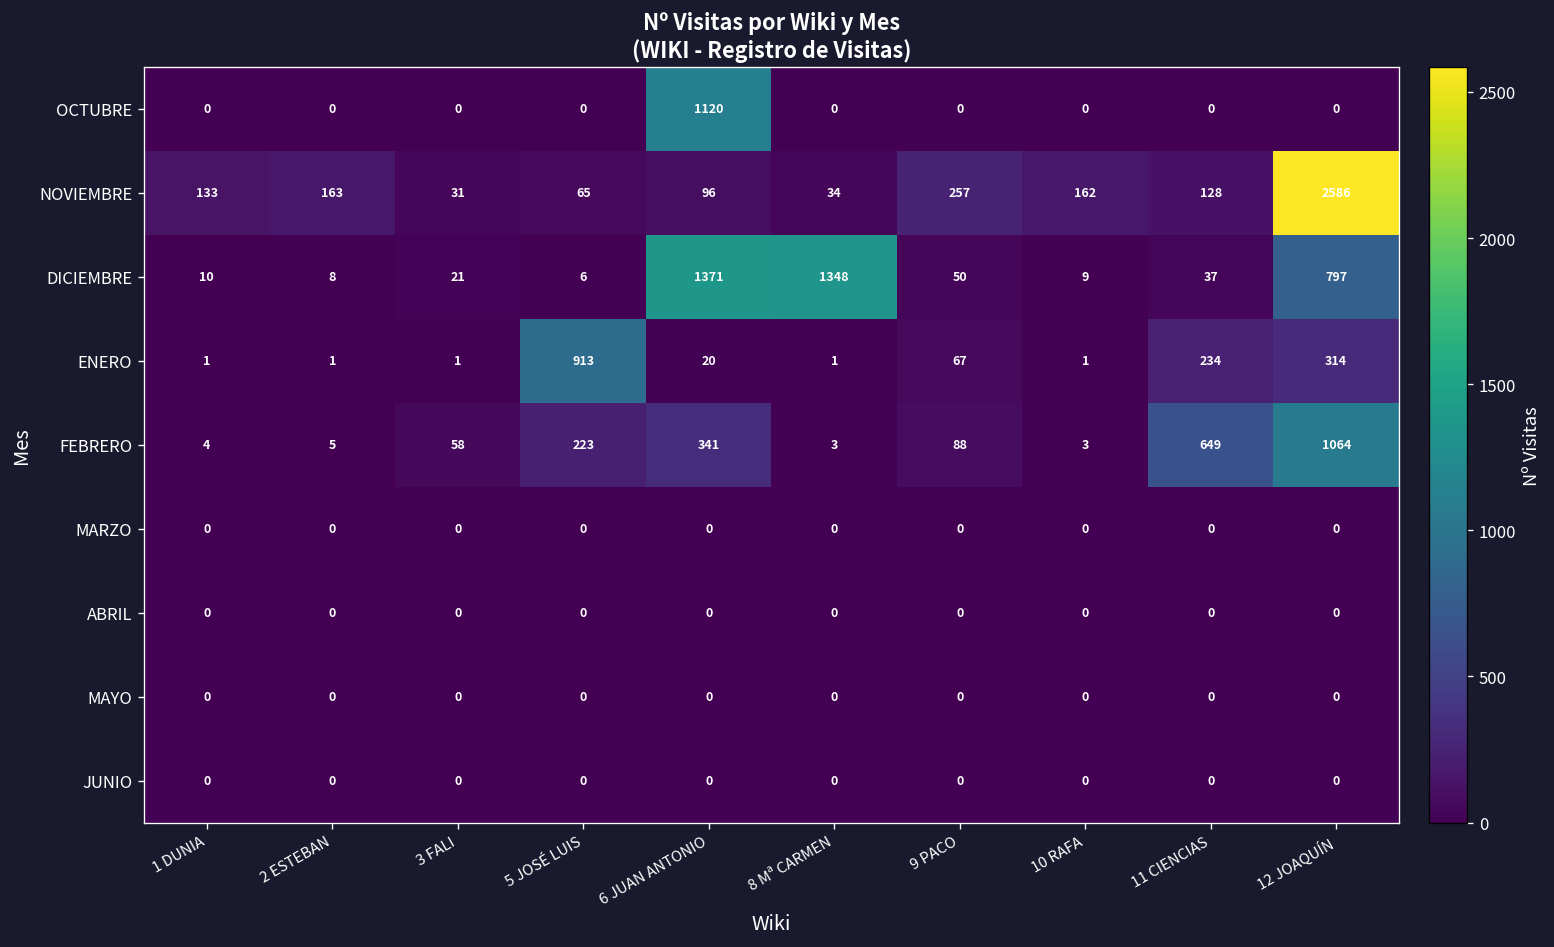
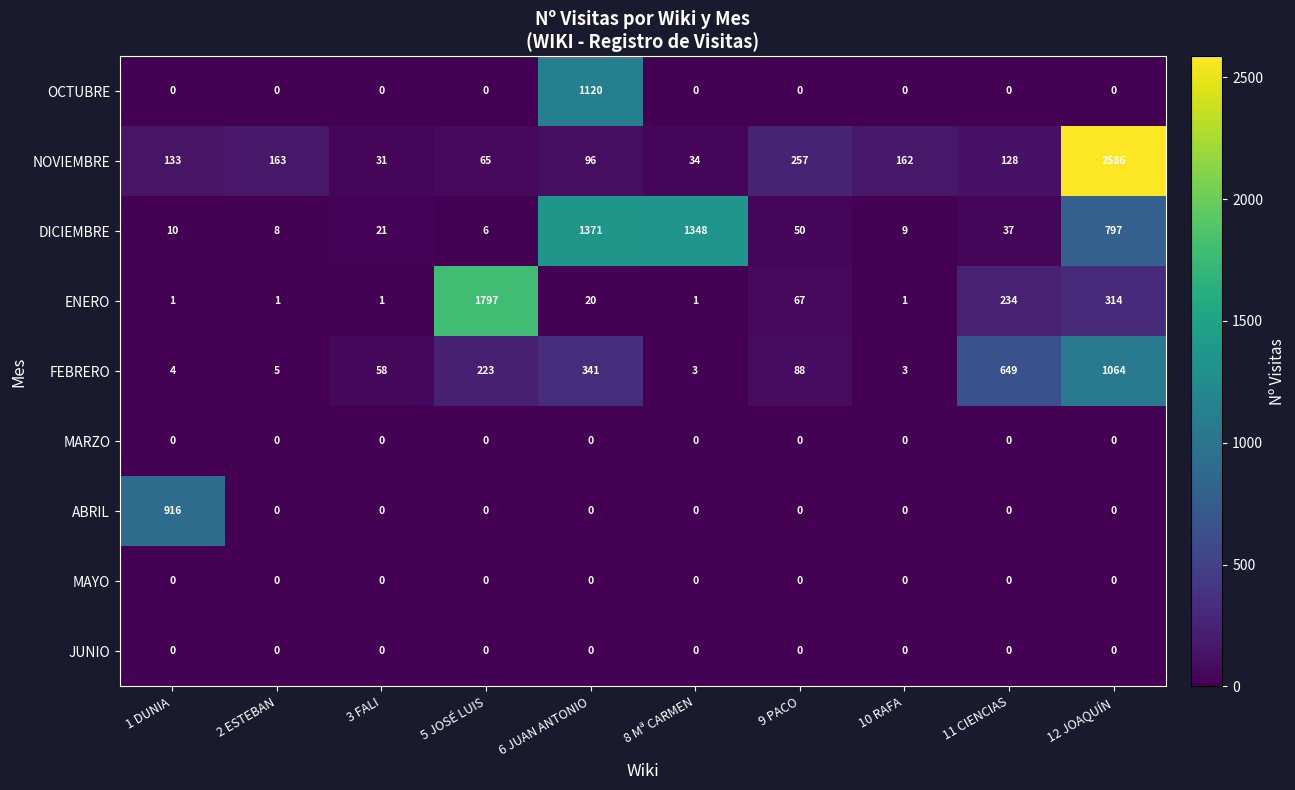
ENERO, 5 JOSÉ LUIS: 913 -> 1797
ABRIL, 1 DUNIA: 0 -> 916
